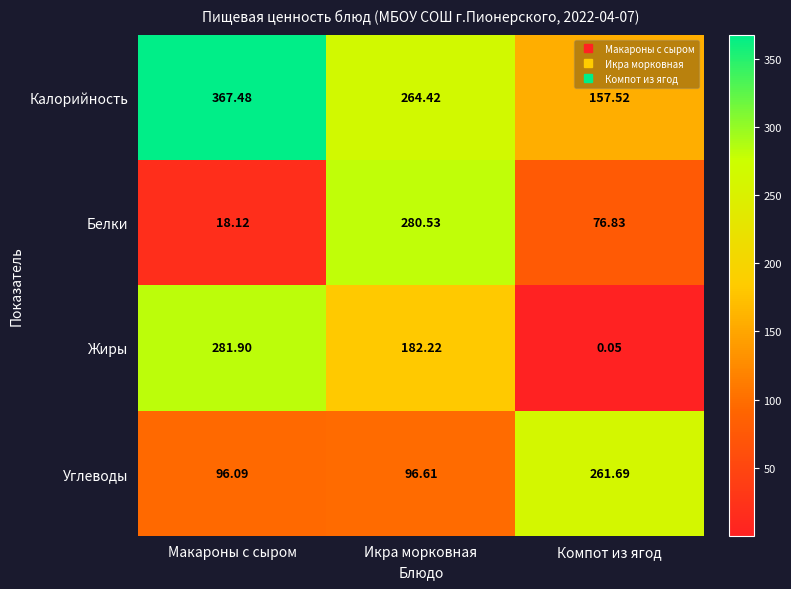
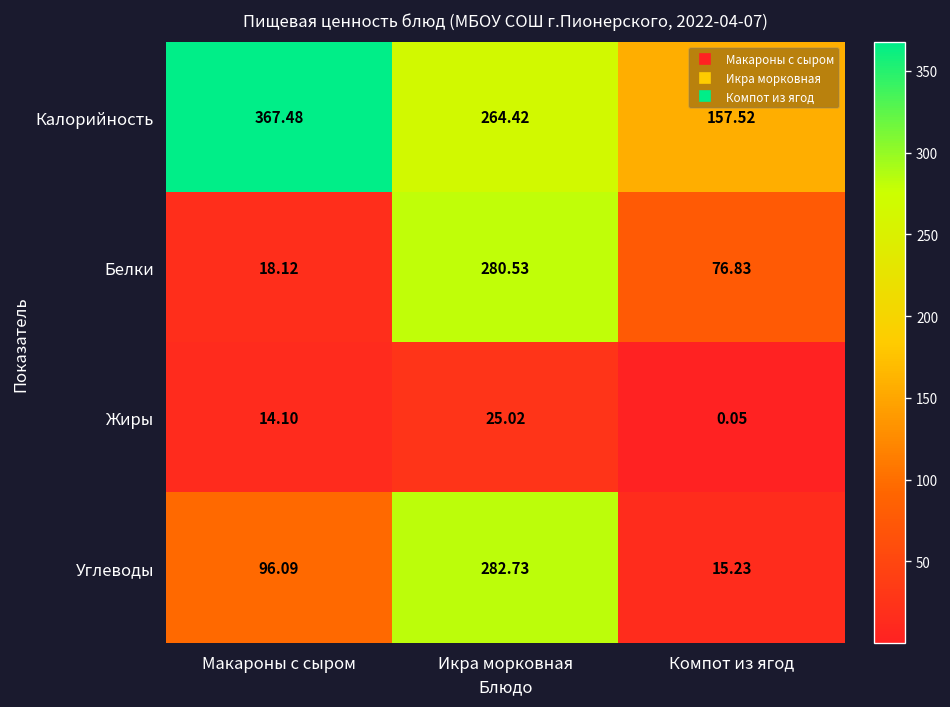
Жиры, Макароны с сыром: 281.90 -> 14.10
Жиры, Икра морковная: 182.22 -> 25.02
Углеводы, Икра морковная: 96.61 -> 282.73
Углеводы, Компот из ягод: 261.69 -> 15.23
